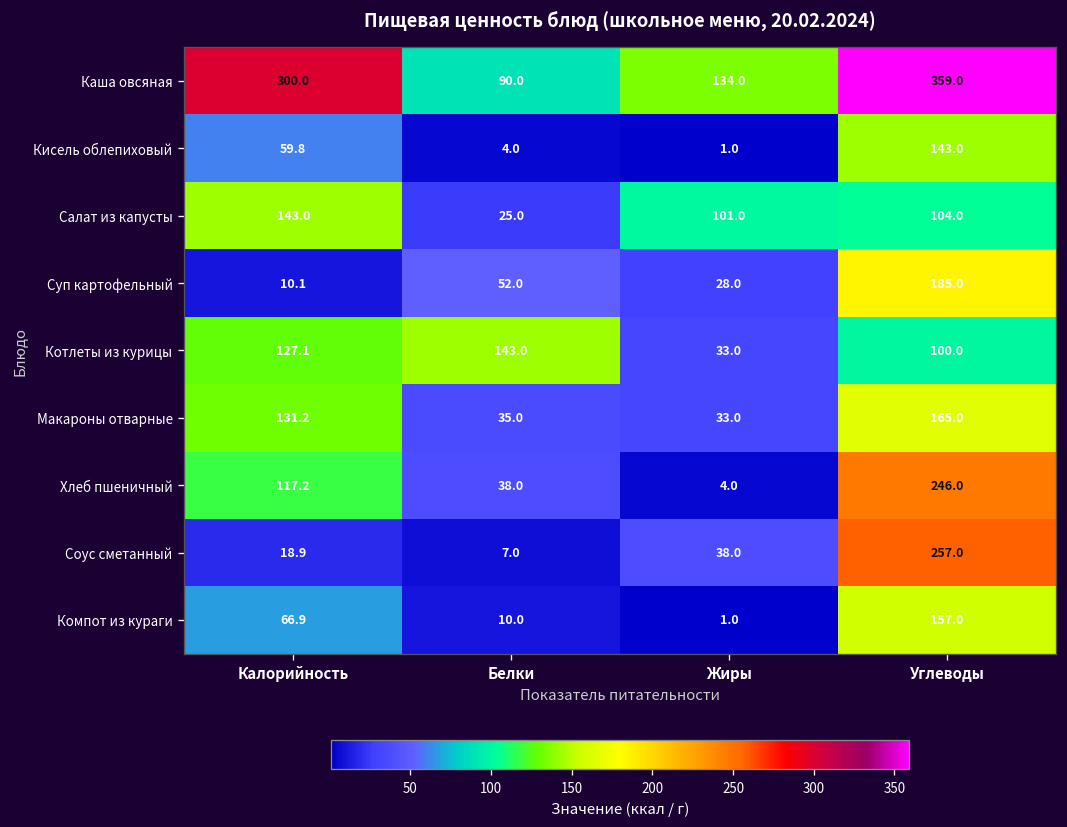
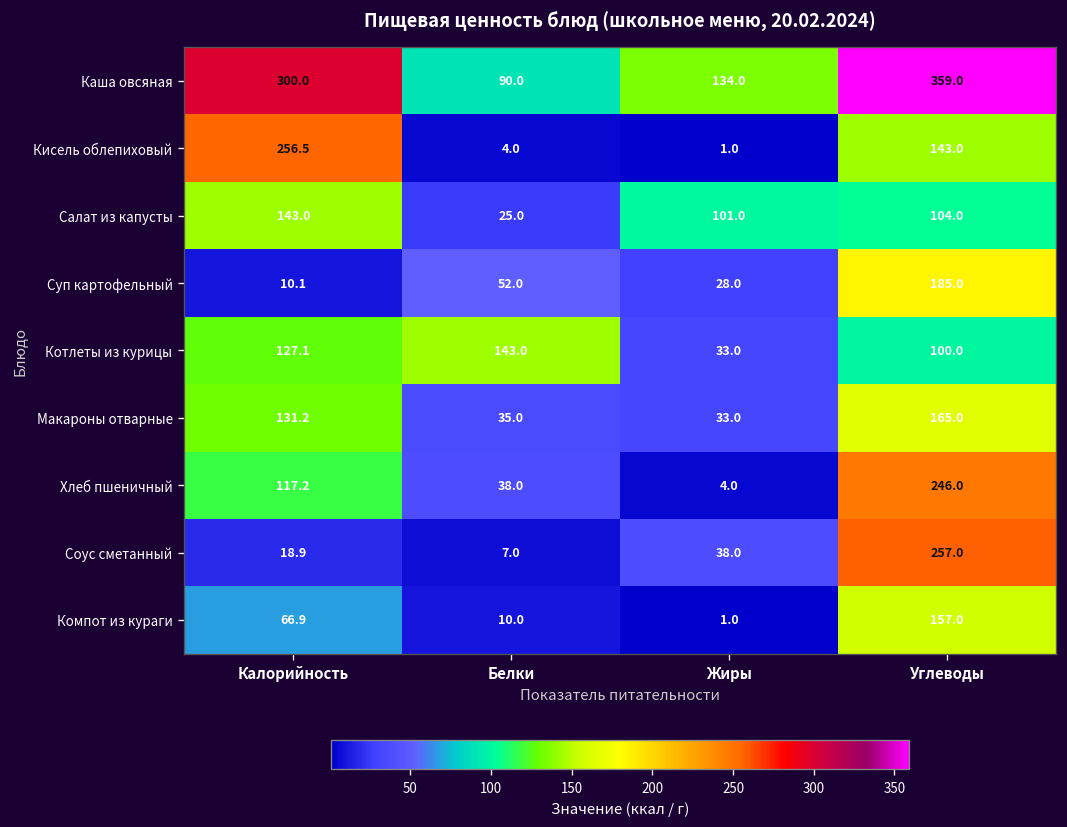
Кисель облепиховый, Калорийность: 59.8 -> 256.5
